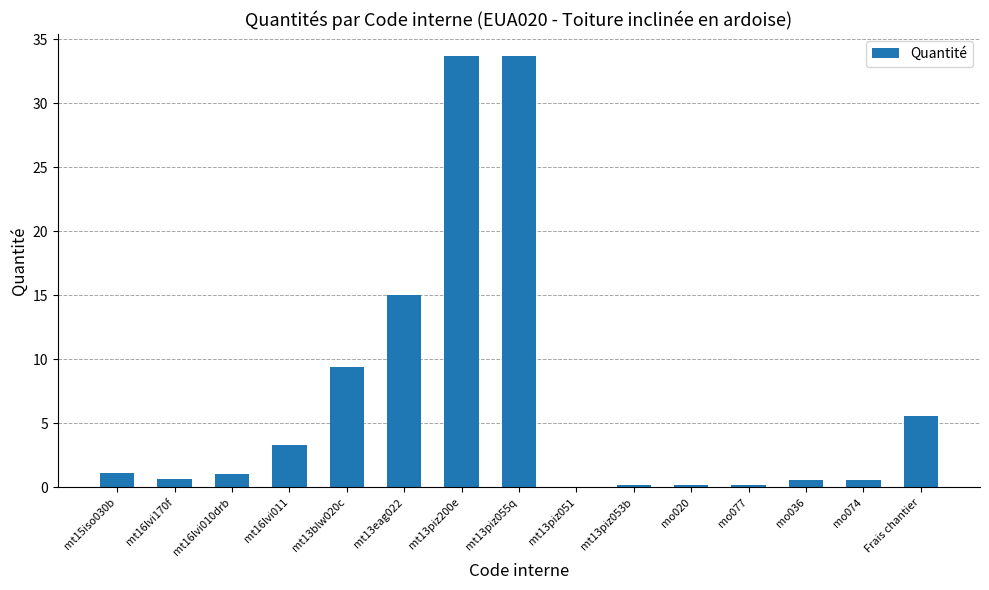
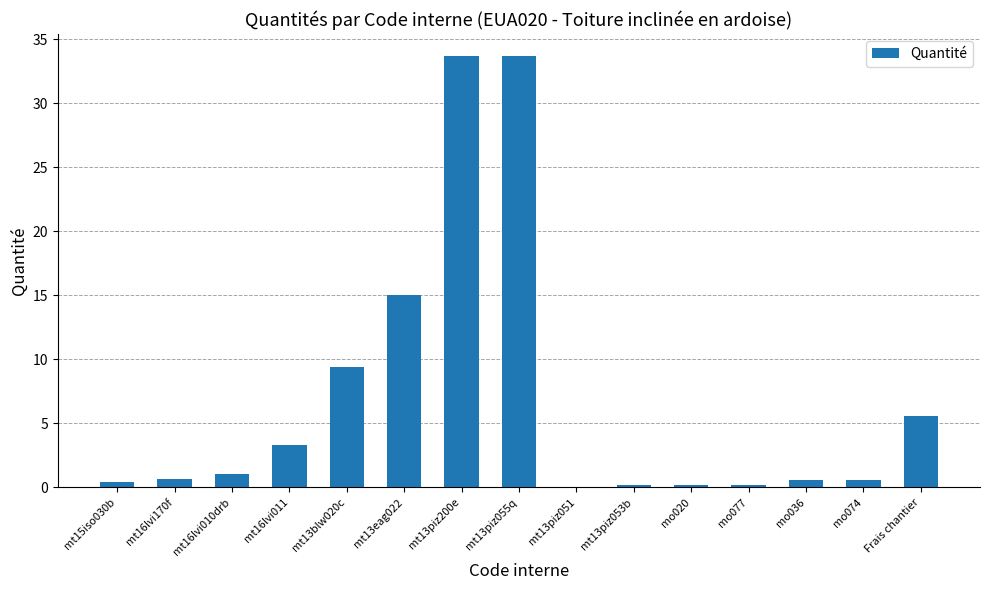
mt15iso030b: 1.1 -> 0.4
